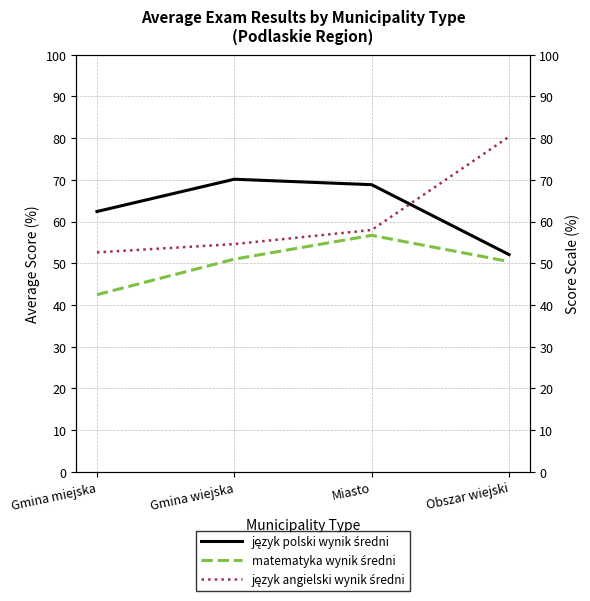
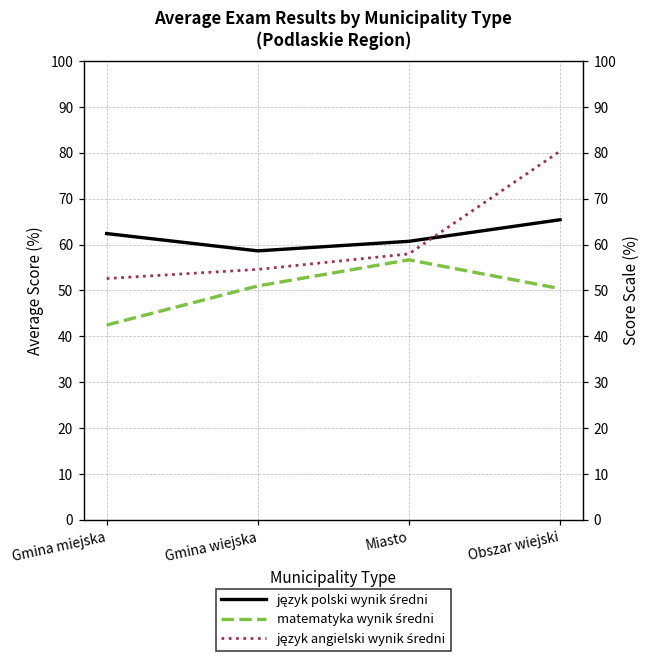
język polski wynik średni, Gmina wiejska: 70 -> 59
język polski wynik średni, Miasto: 69 -> 61
język polski wynik średni, Obszar wiejski: 52 -> 65
